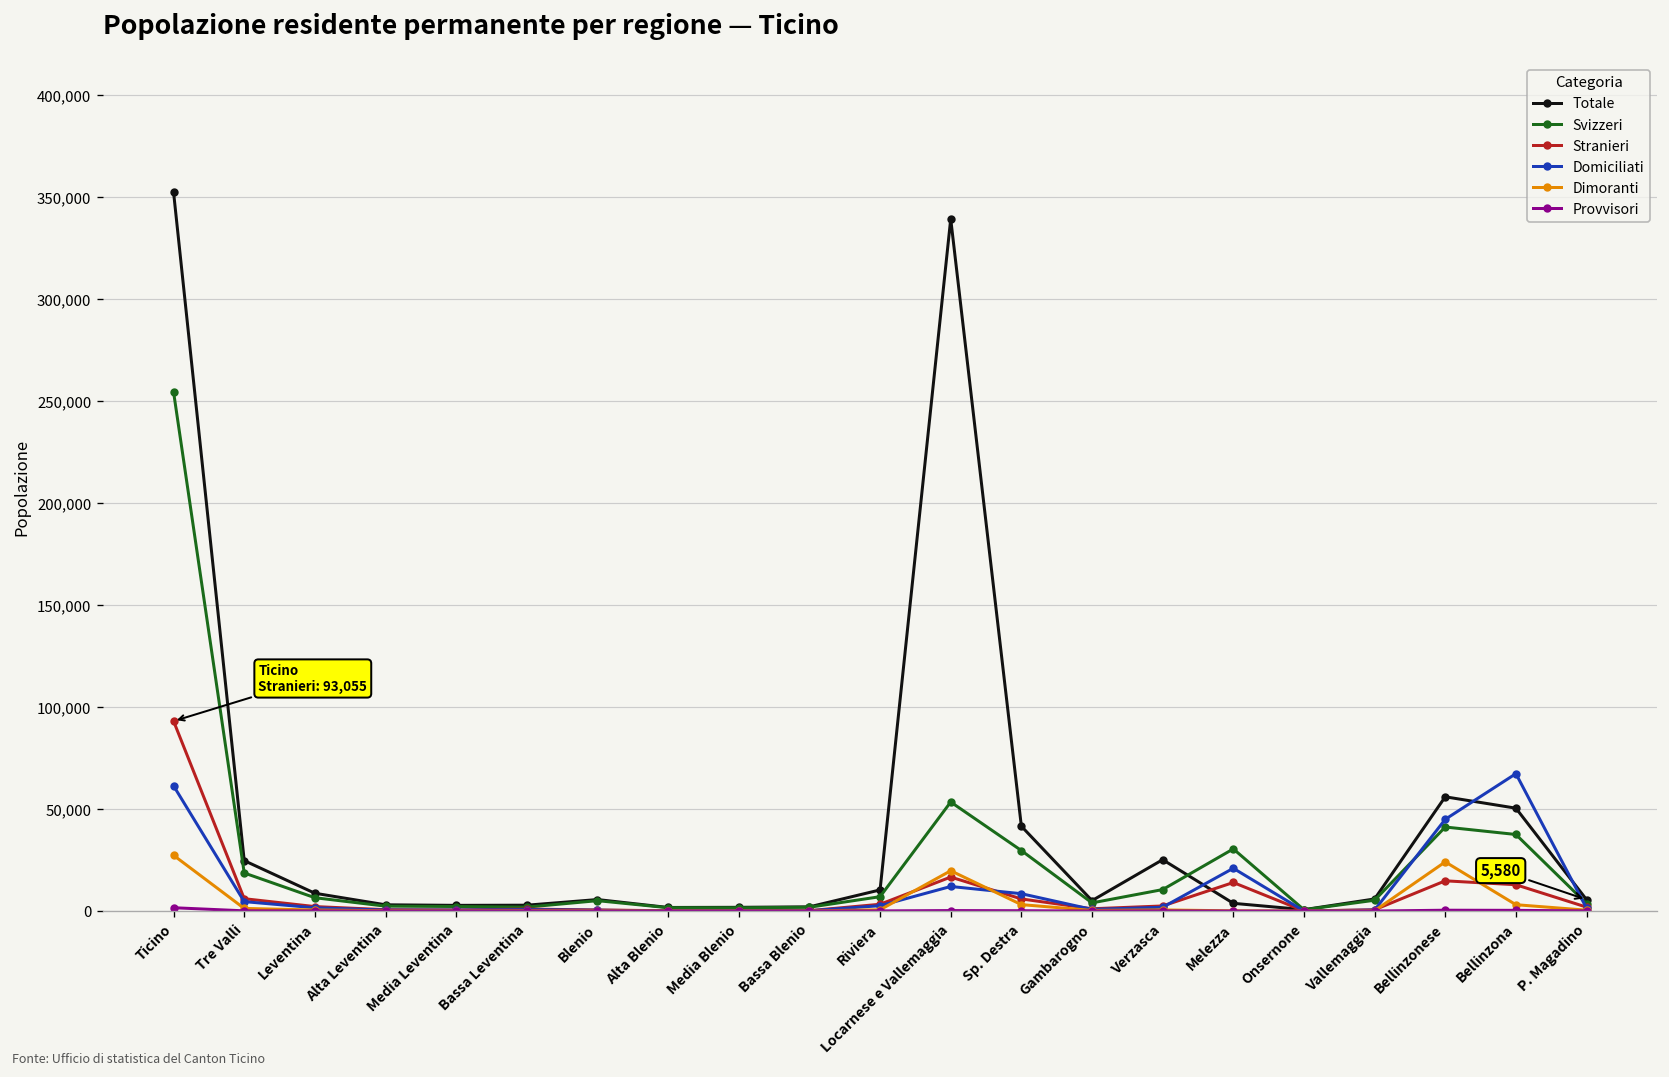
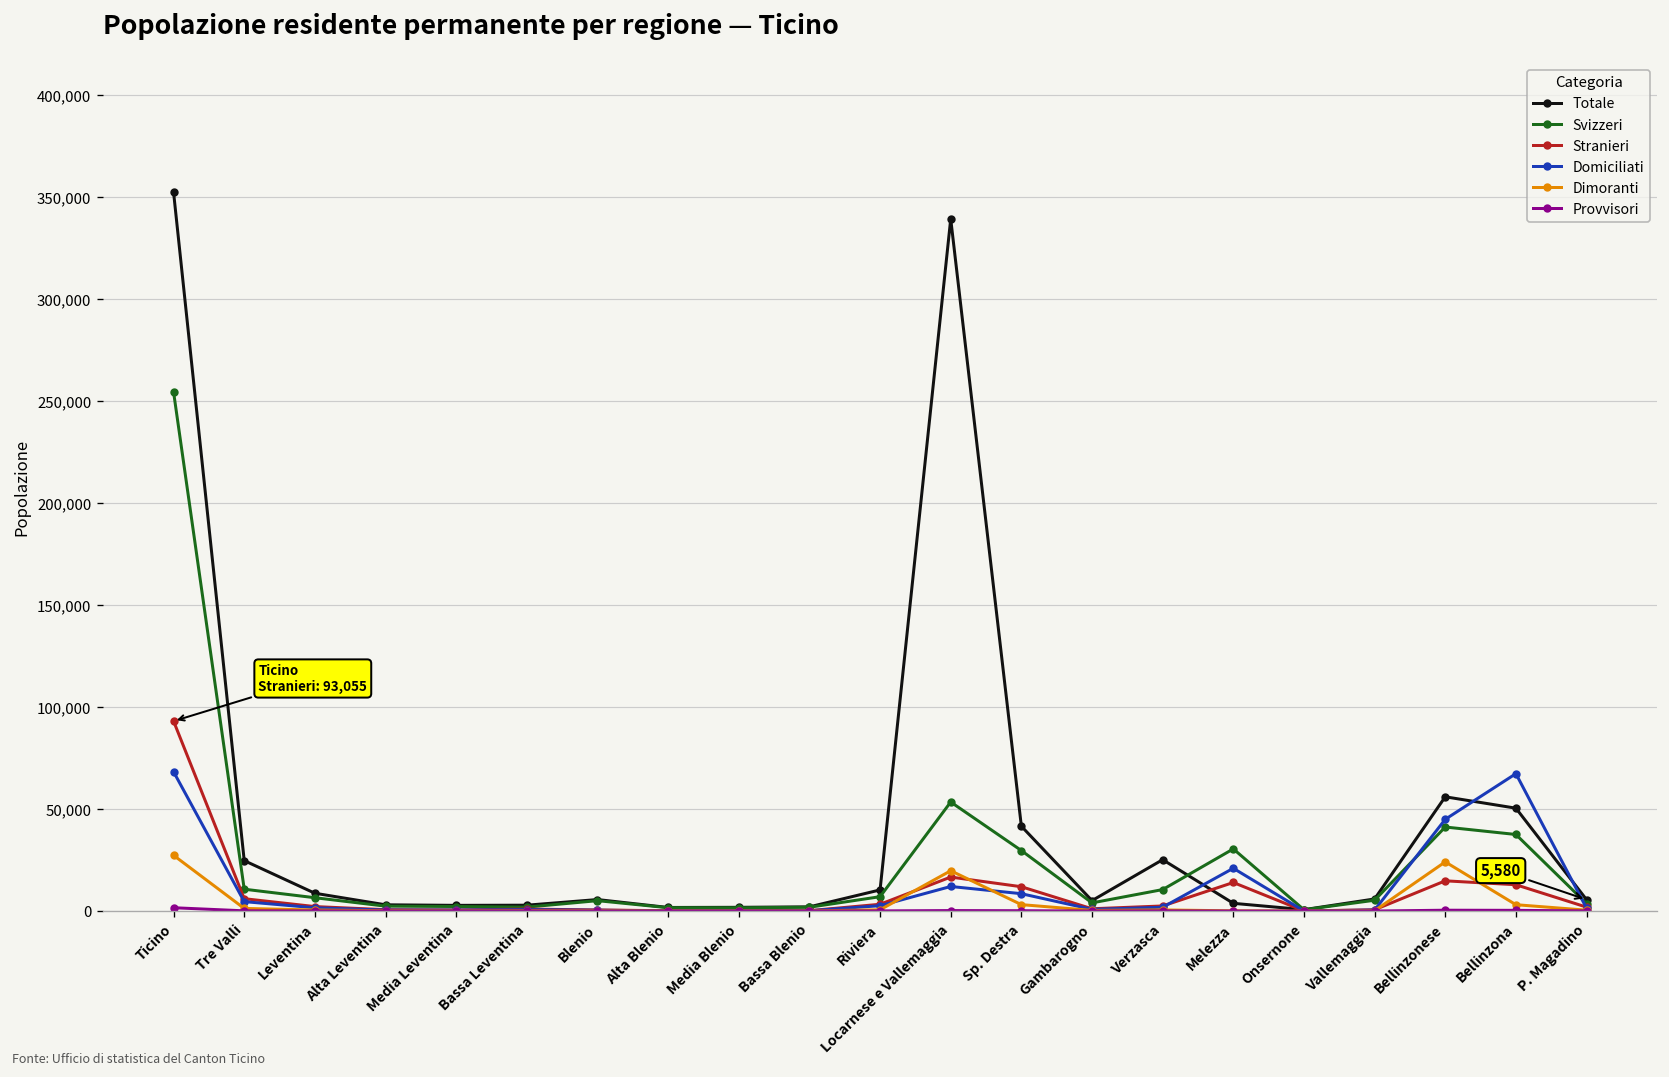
Domiciliati, Ticino: 61,000 -> 68,000
Svizzeri, Tre Valli: 19,000 -> 11,000
Stranieri, Sp. Destra: 6,000 -> 12,000
